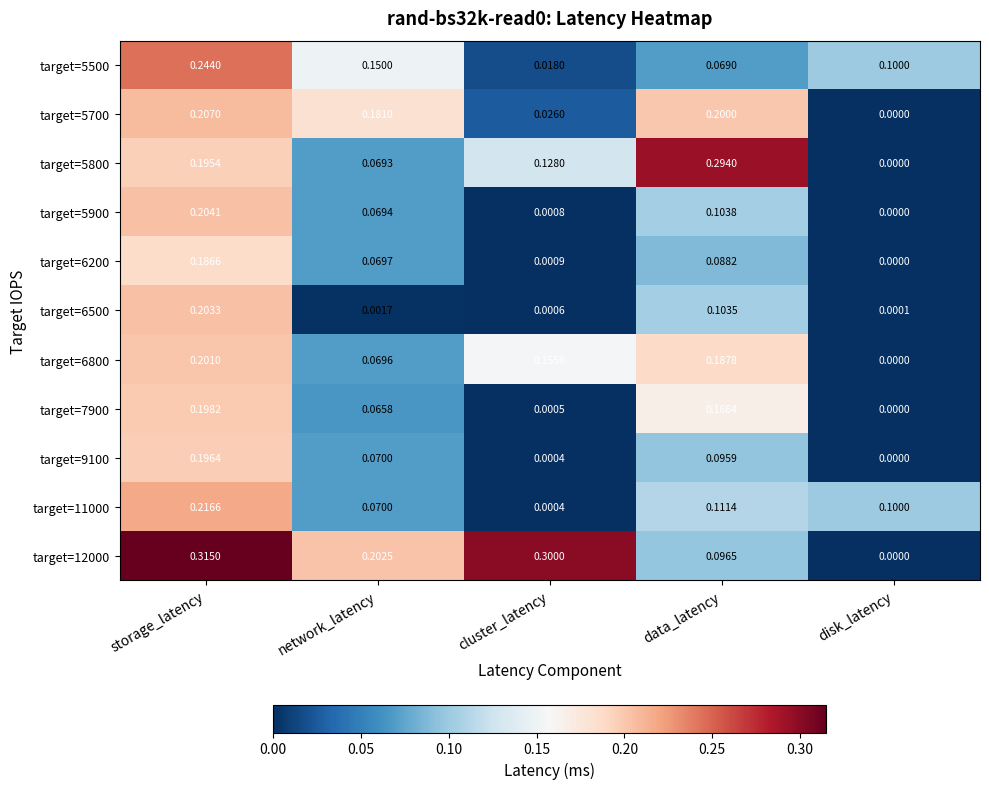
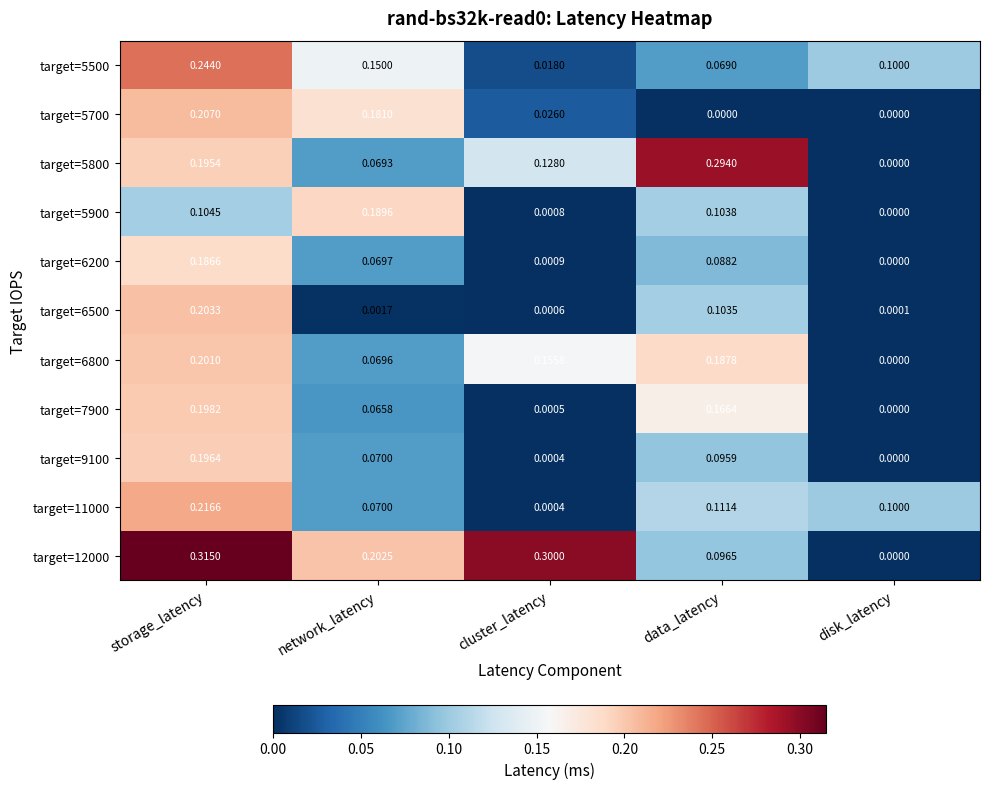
target=5700, data_latency: 0.2000 -> 0.0000
target=5900, storage_latency: 0.2041 -> 0.1045
target=5900, network_latency: 0.0694 -> 0.1896
